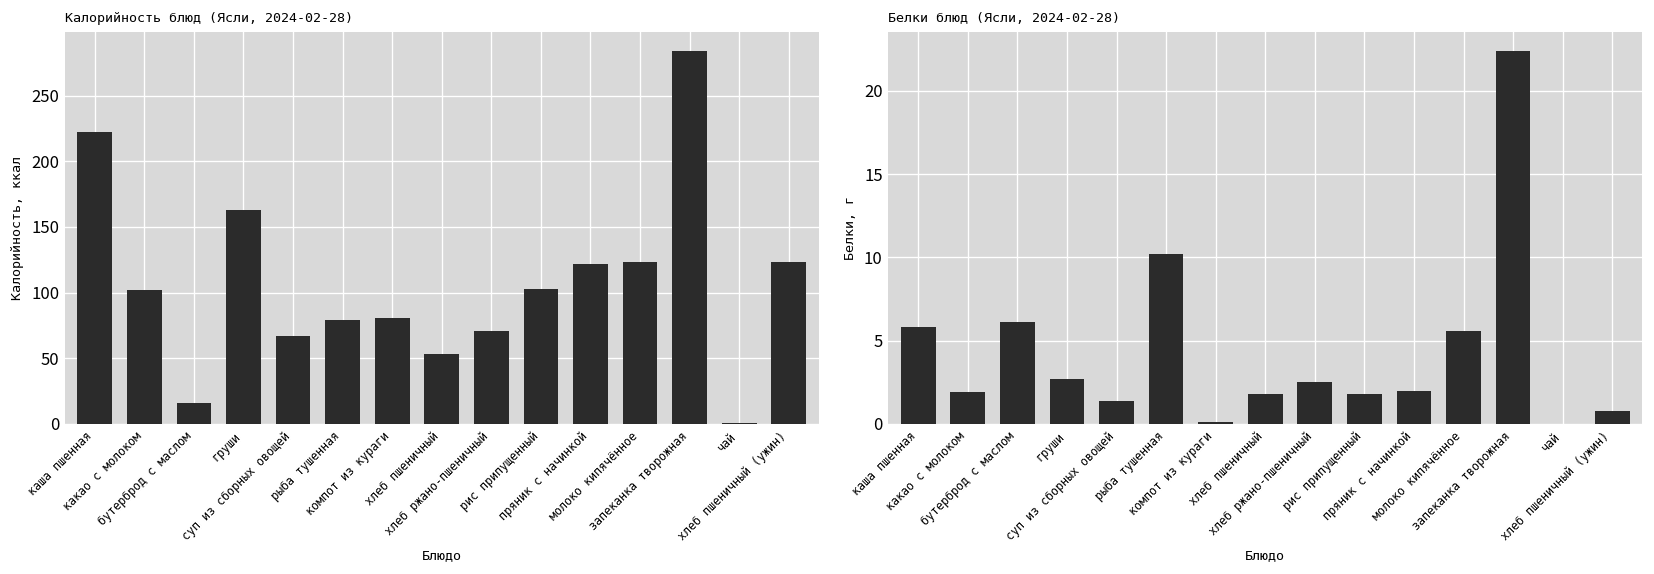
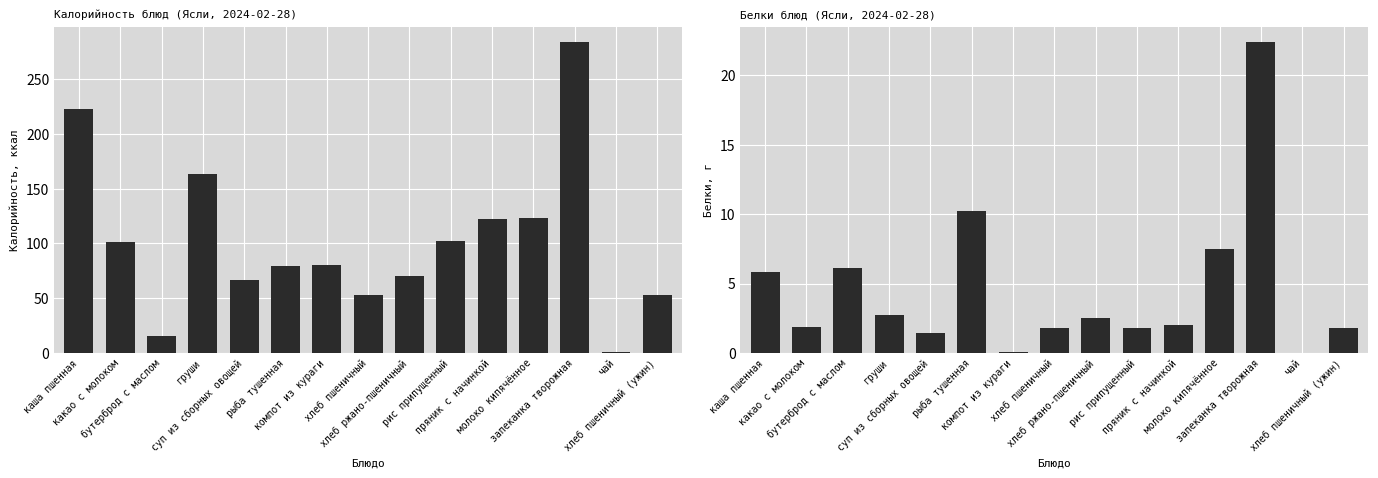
Калорийность блюд (Ясли, 2024-02-28), хлеб пшеничный (ужин): 123 -> 53
Белки блюд (Ясли, 2024-02-28), молоко кипячённое: 5.6 -> 7.5
Белки блюд (Ясли, 2024-02-28), хлеб пшеничный (ужин): 0.8 -> 1.8
